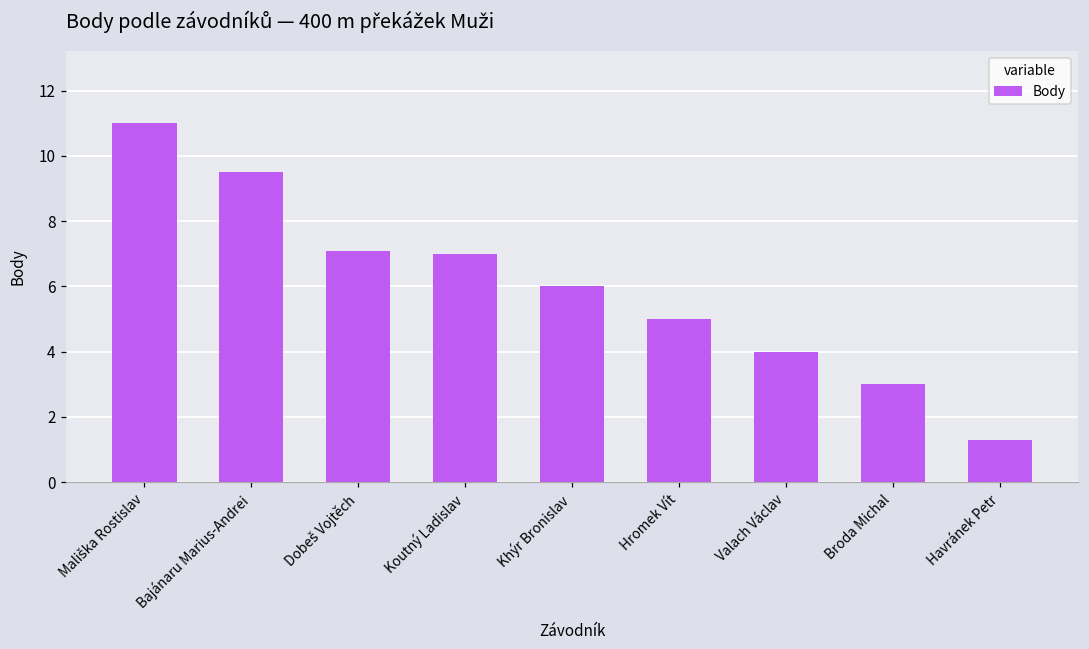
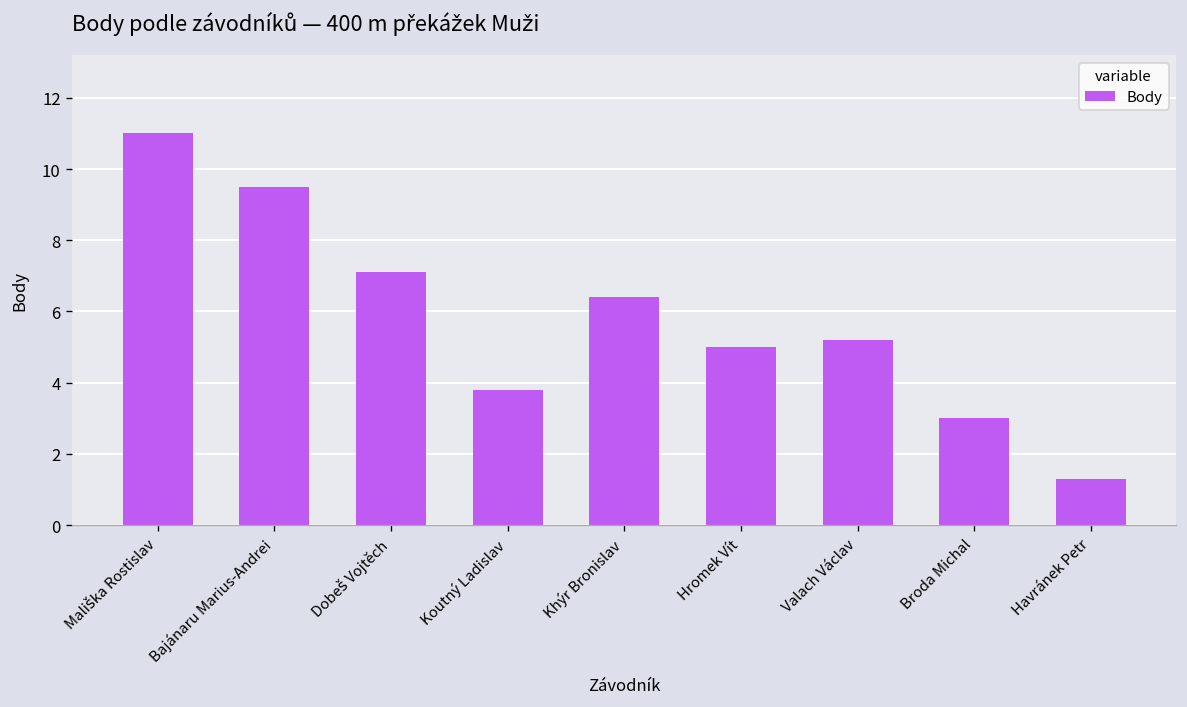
Koutný Ladislav: 7.0 -> 3.8
Khýr Bronislav: 6.0 -> 6.4
Valach Václav: 4.0 -> 5.2
